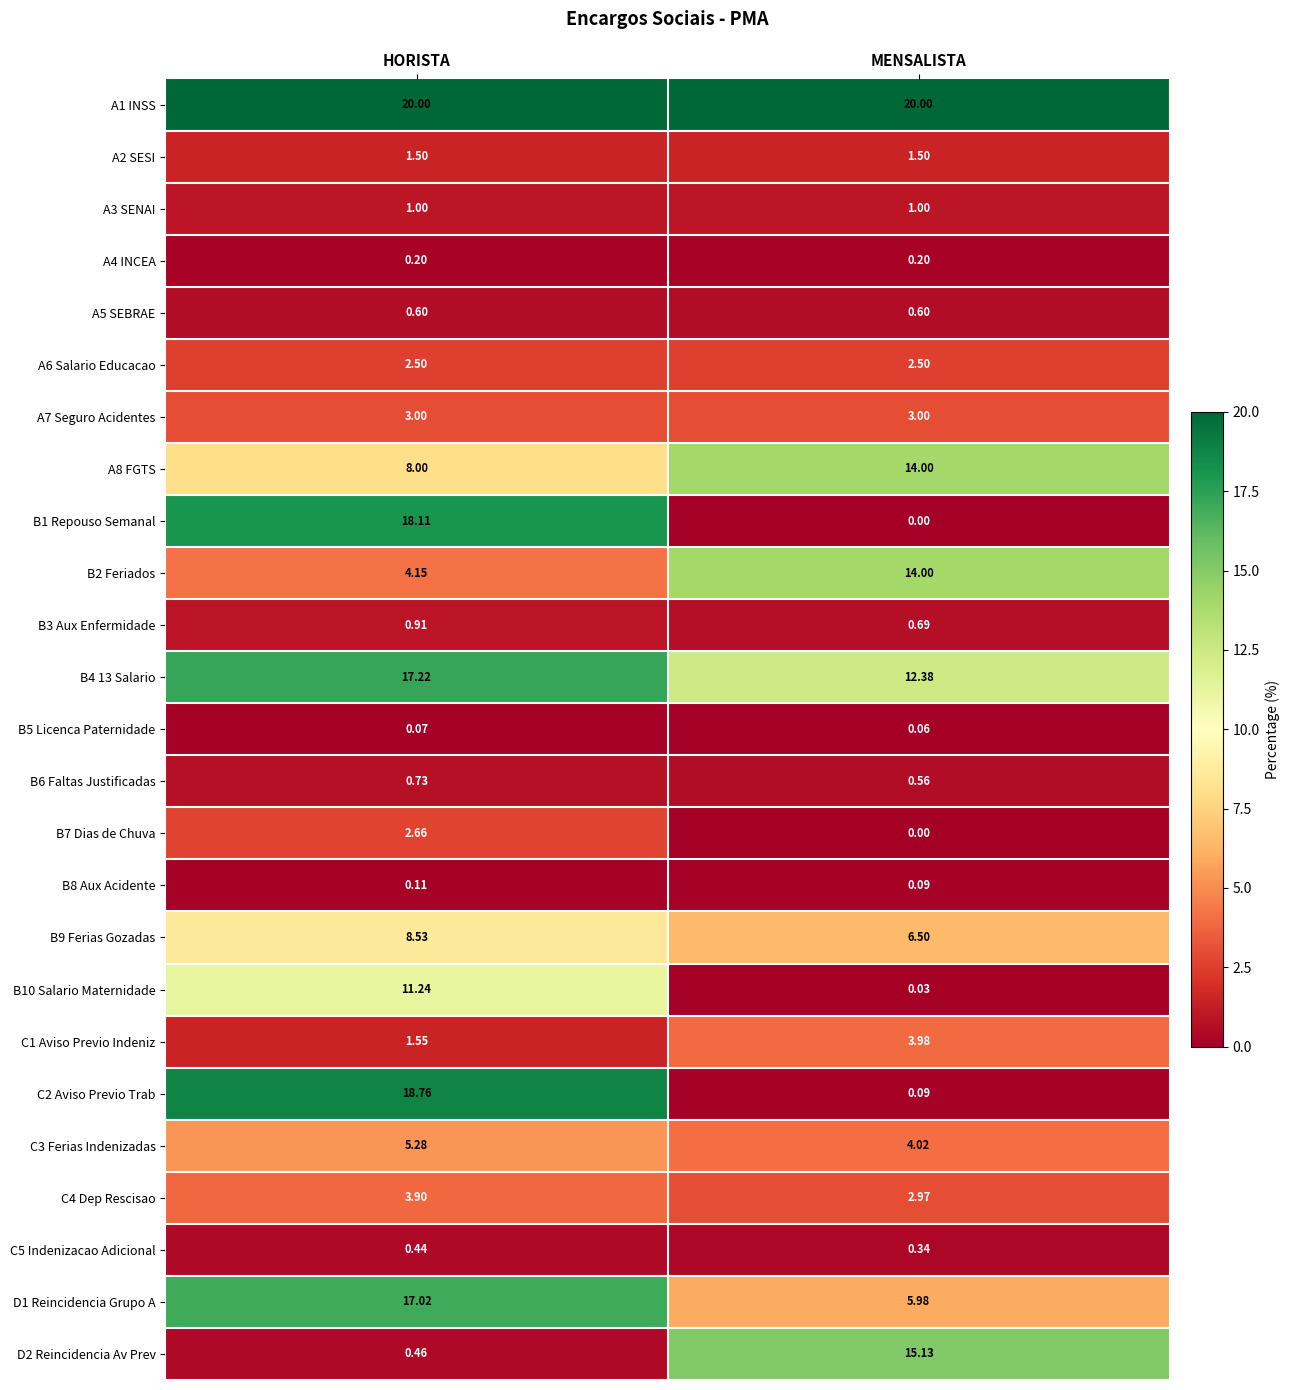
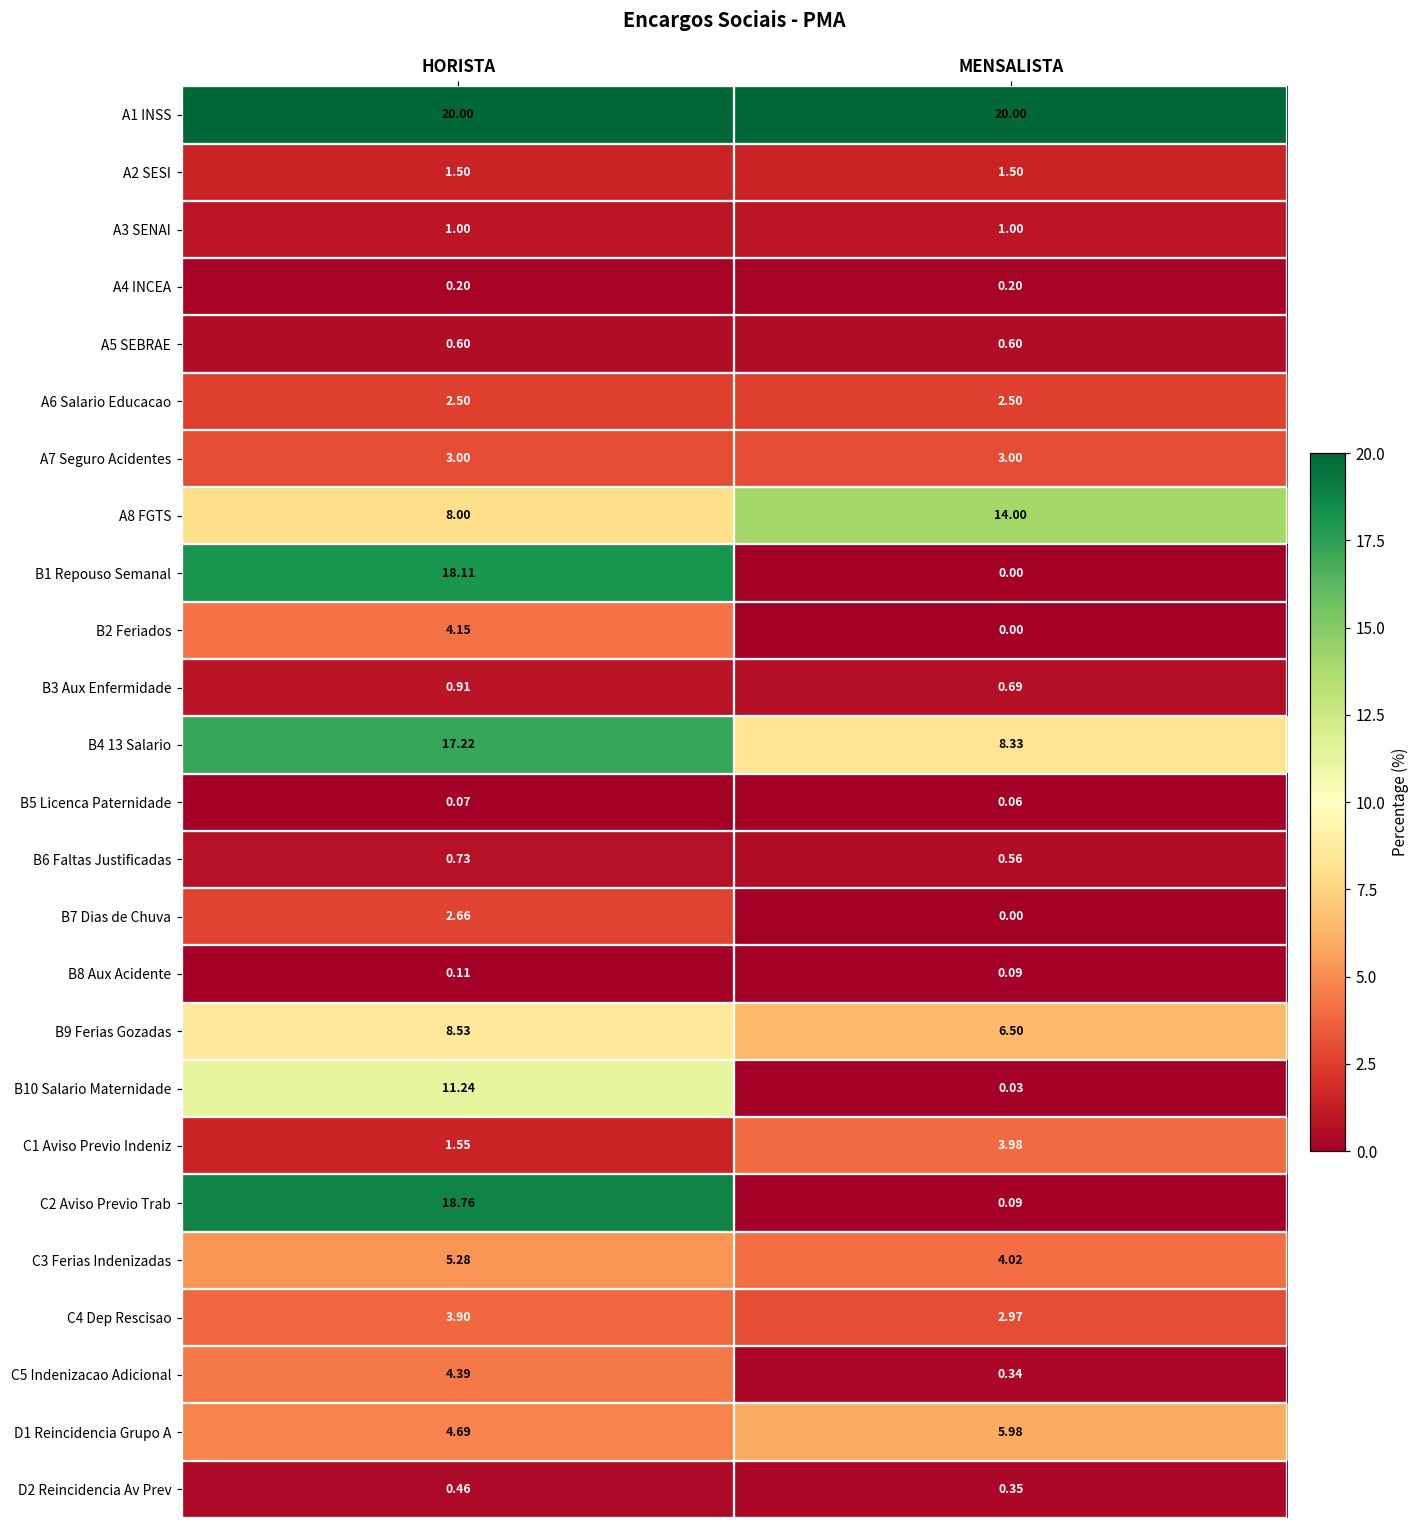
B2 Feriados, MENSALISTA: 14.00 -> 0.00
B4 13 Salario, MENSALISTA: 12.38 -> 8.33
C5 Indenizacao Adicional, HORISTA: 0.44 -> 4.39
D1 Reincidencia Grupo A, HORISTA: 17.02 -> 4.69
D2 Reincidencia Av Prev, MENSALISTA: 15.13 -> 0.35
